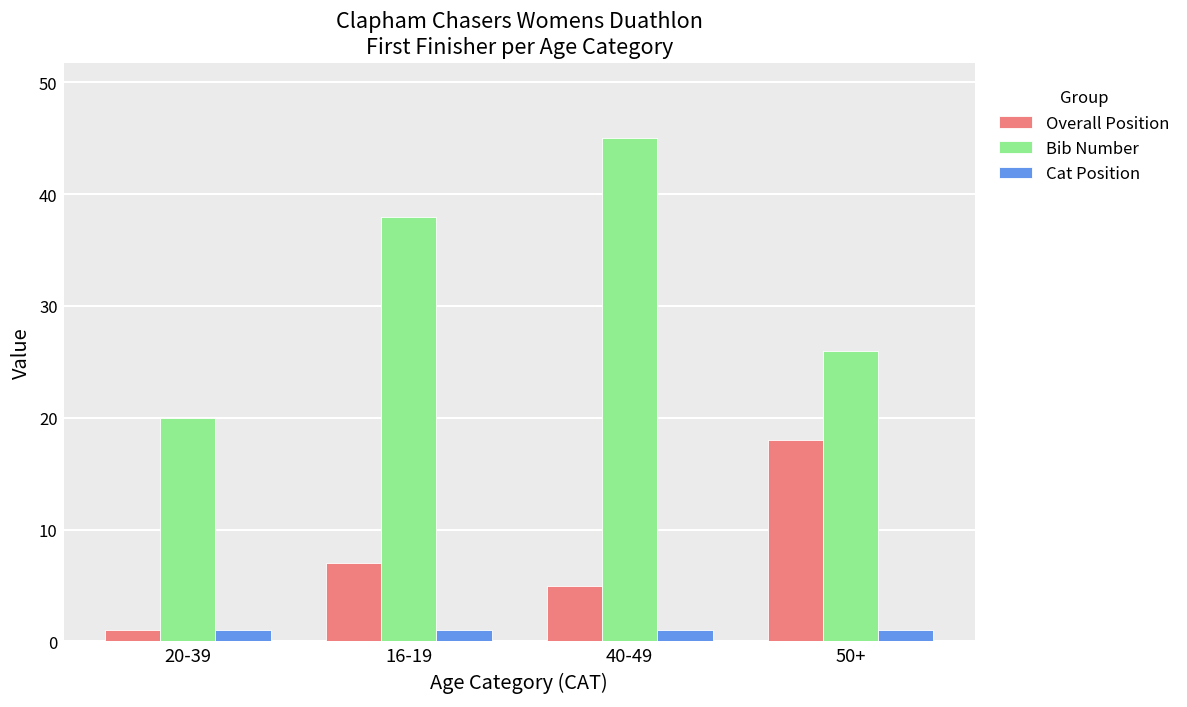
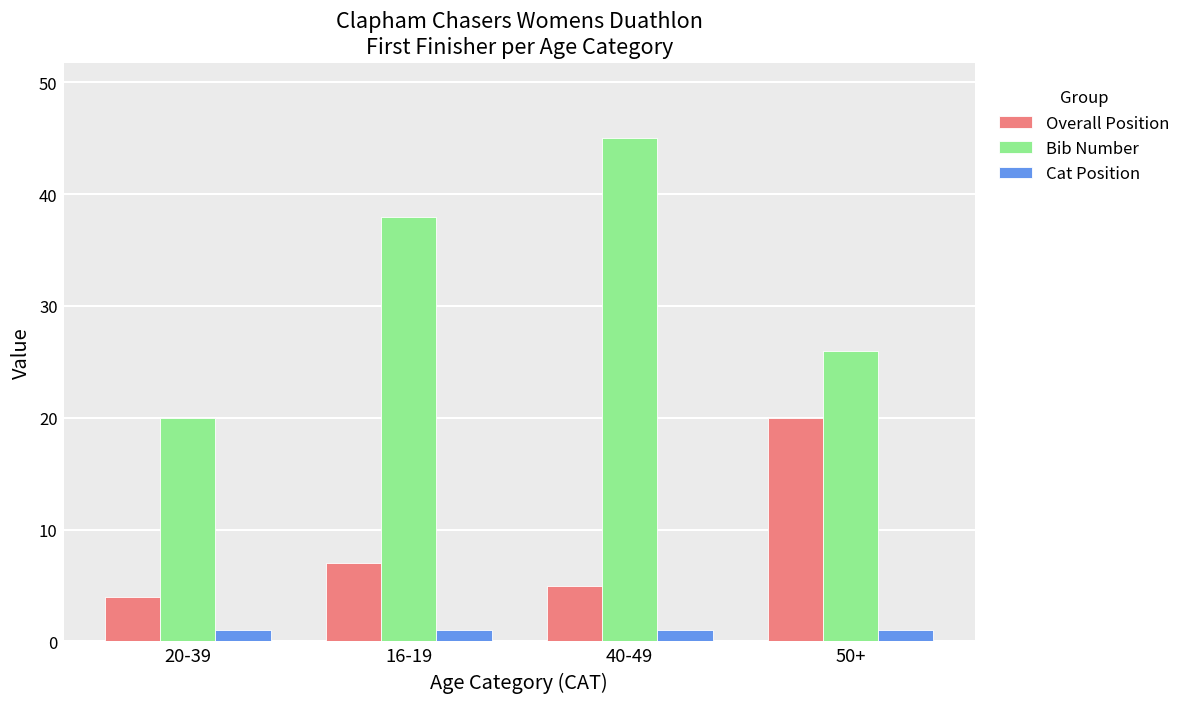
Overall Position, 20-39: 1 -> 4
Overall Position, 50+: 18 -> 20
